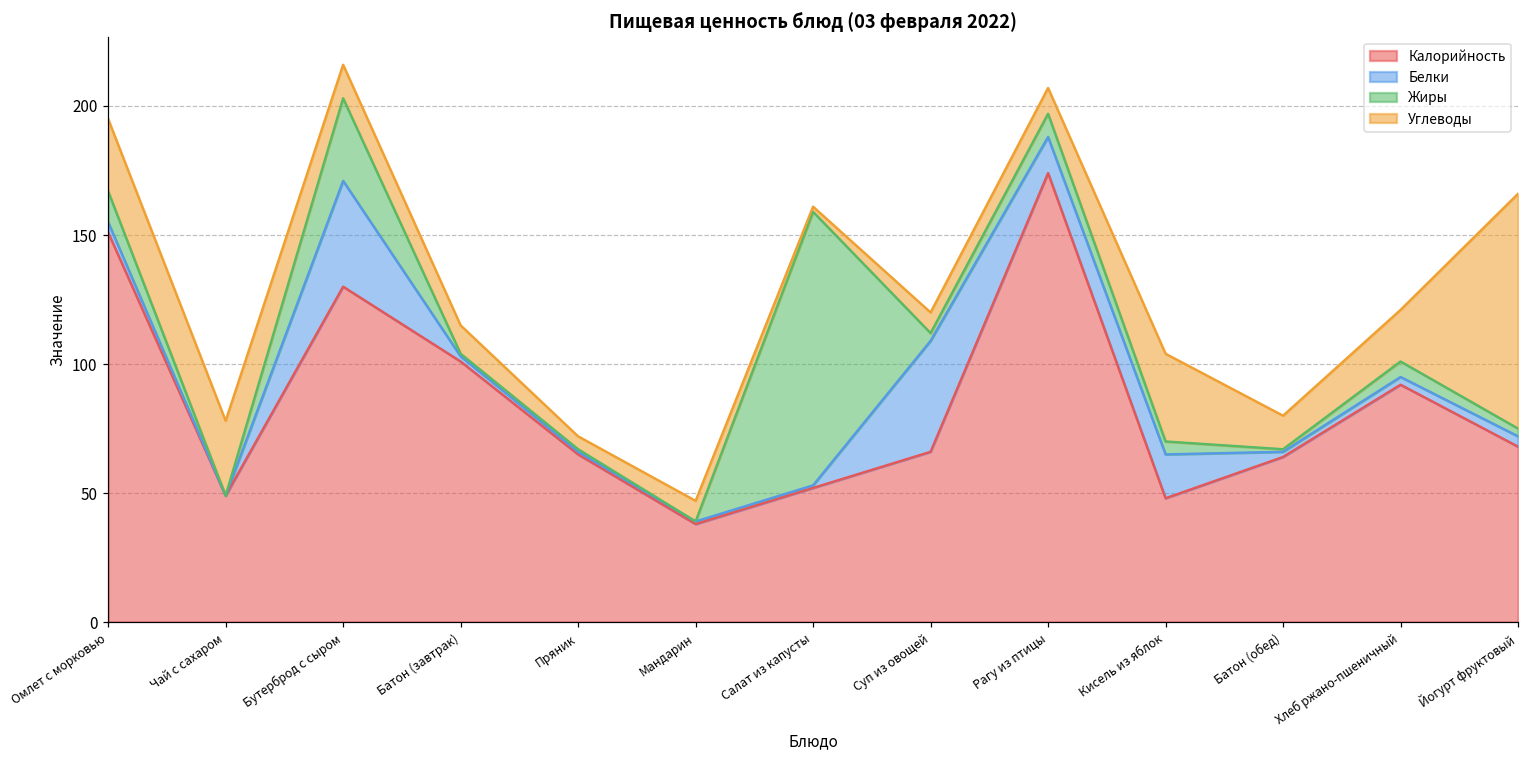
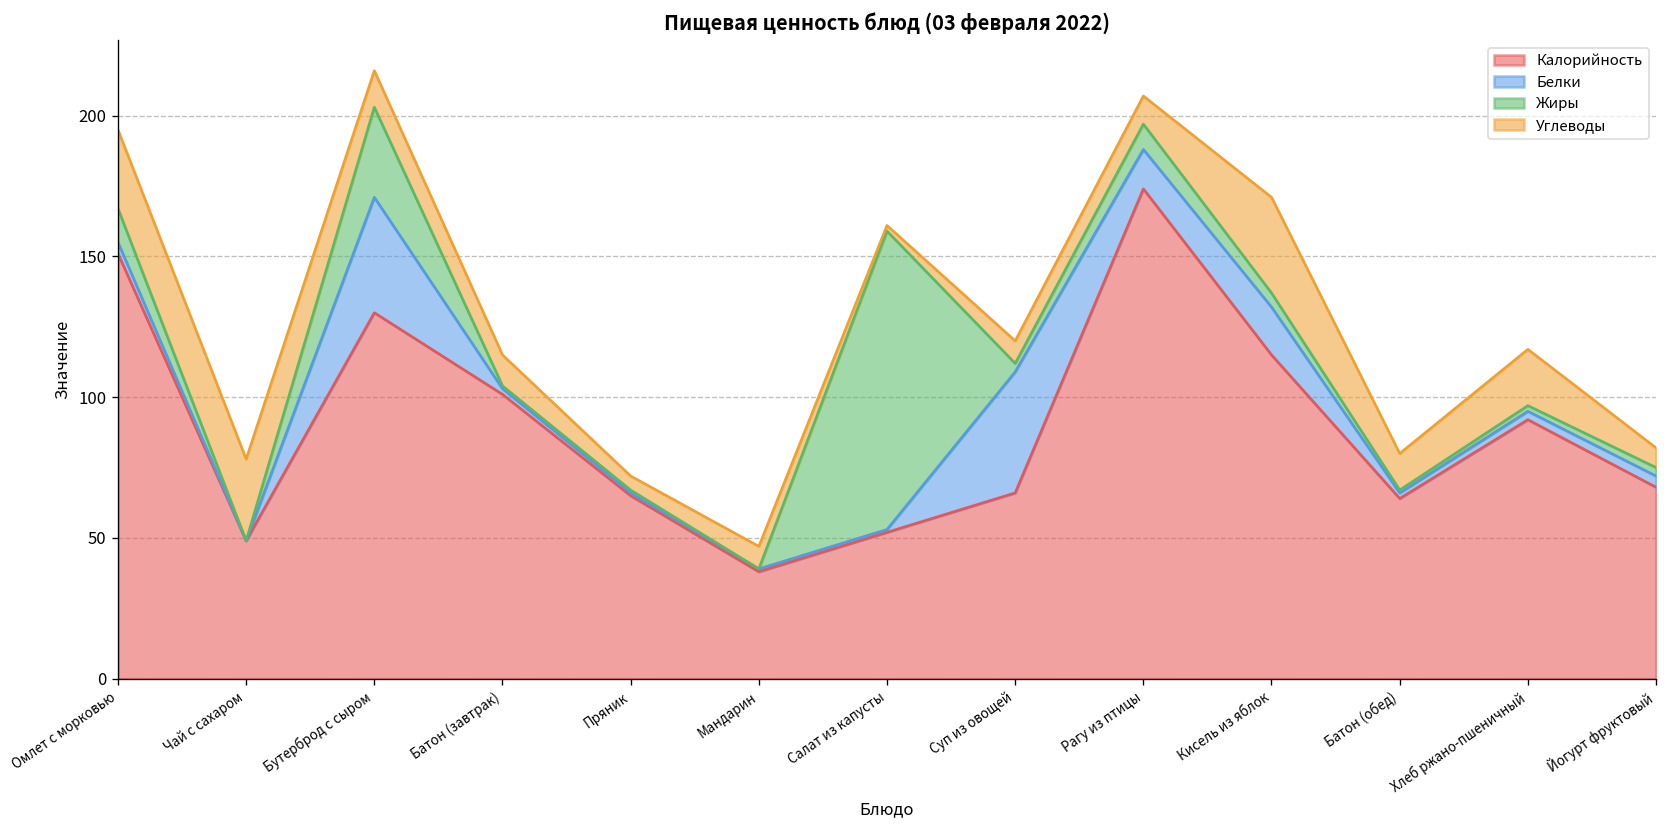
Калорийность, Кисель из яблок: 48 -> 115
Жиры, Хлеб ржано-пшеничный: 6 -> 2
Углеводы, Йогурт фруктовый: 91 -> 7
